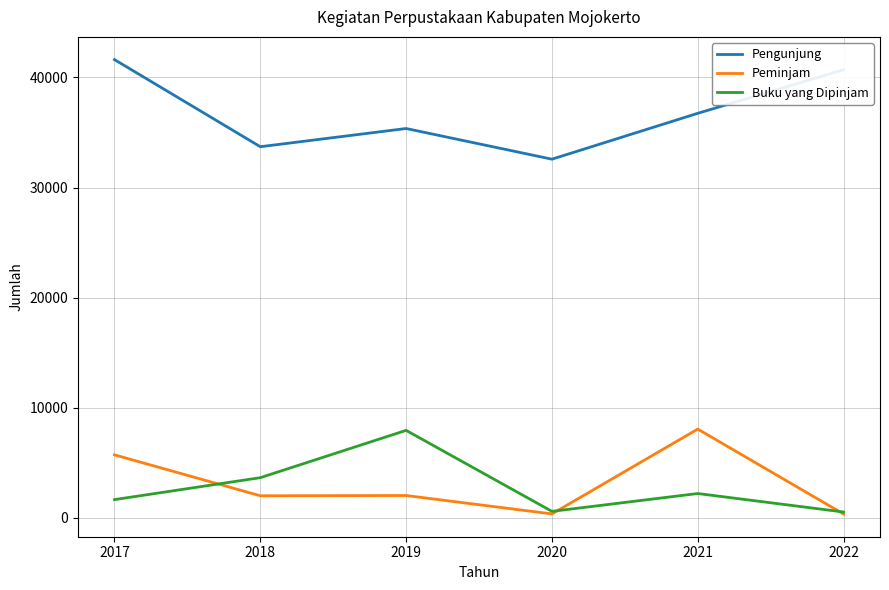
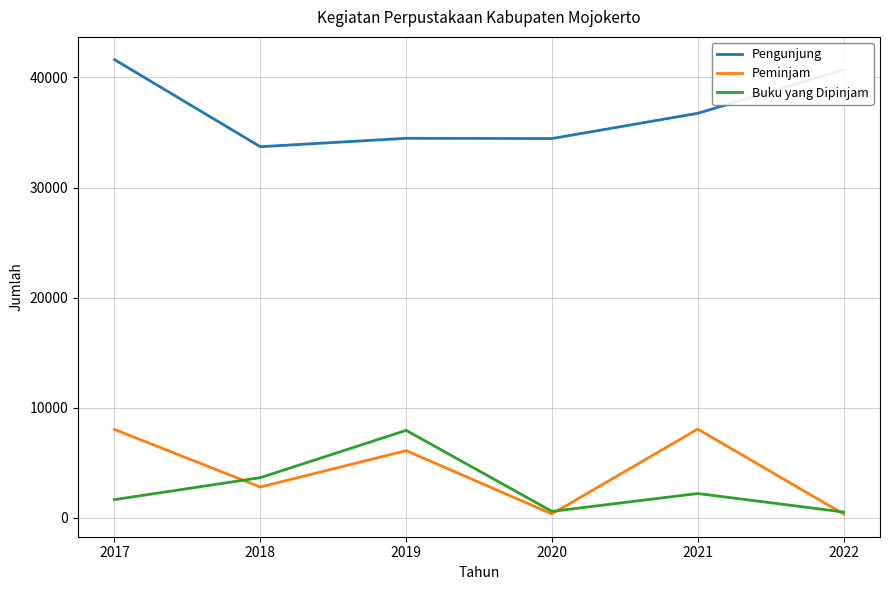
Peminjam, 2017: 5700 -> 8000
Peminjam, 2018: 2000 -> 2800
Pengunjung, 2019: 35400 -> 34500
Peminjam, 2019: 2000 -> 6100
Pengunjung, 2020: 32600 -> 34500
